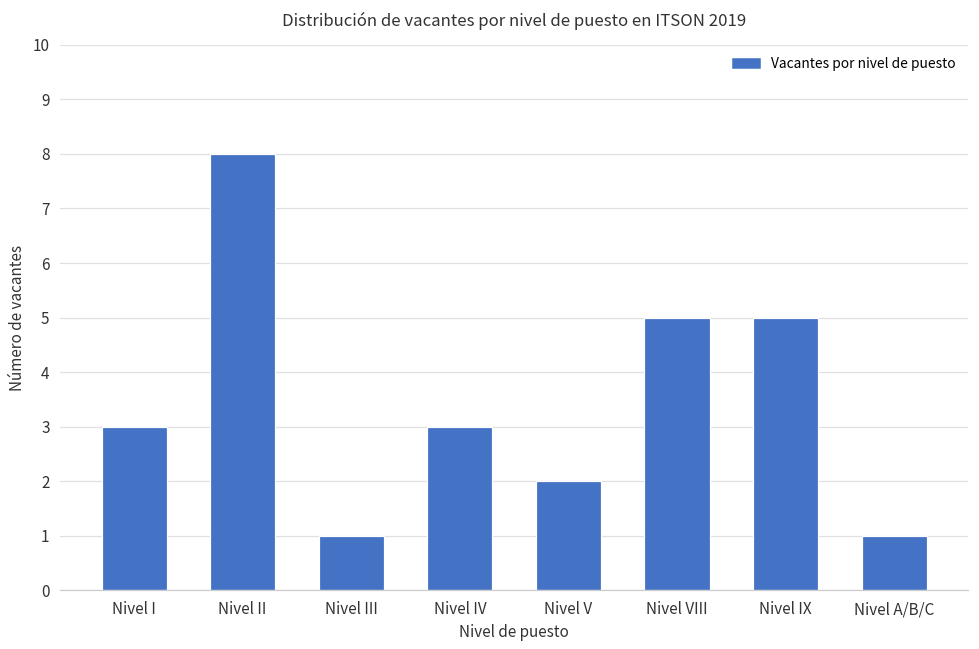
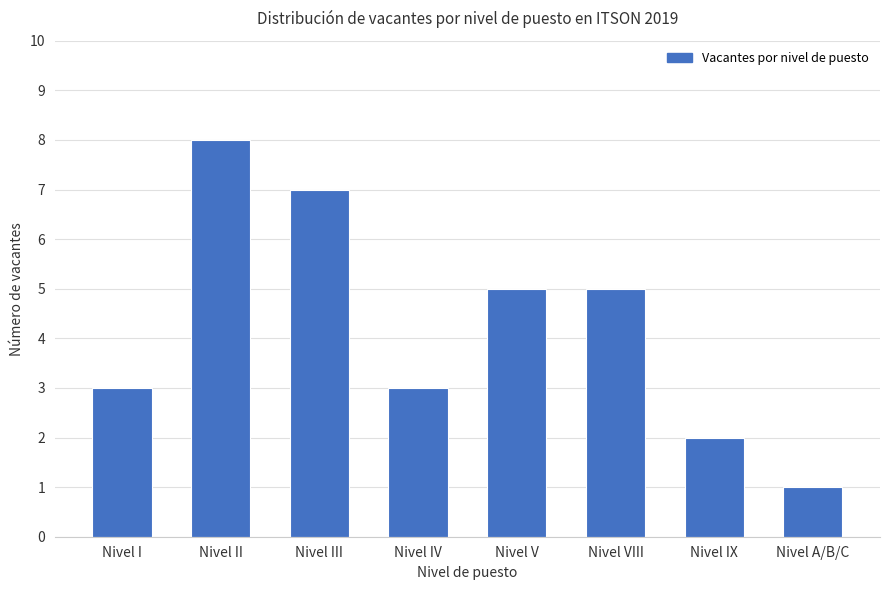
Nivel III: 1 -> 7
Nivel V: 2 -> 5
Nivel IX: 5 -> 2
